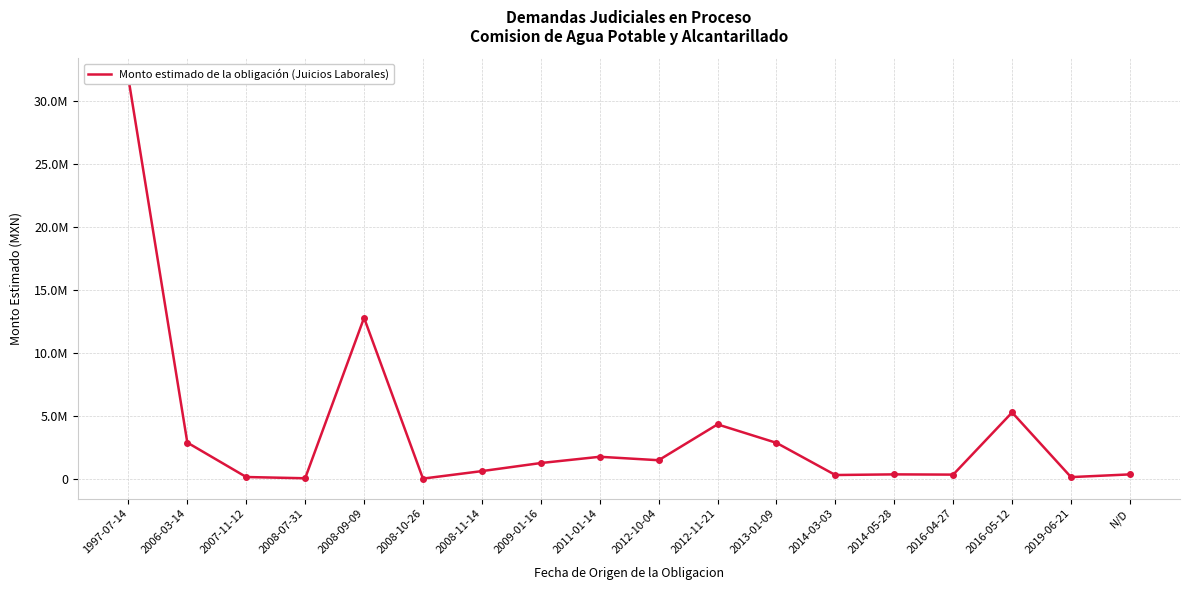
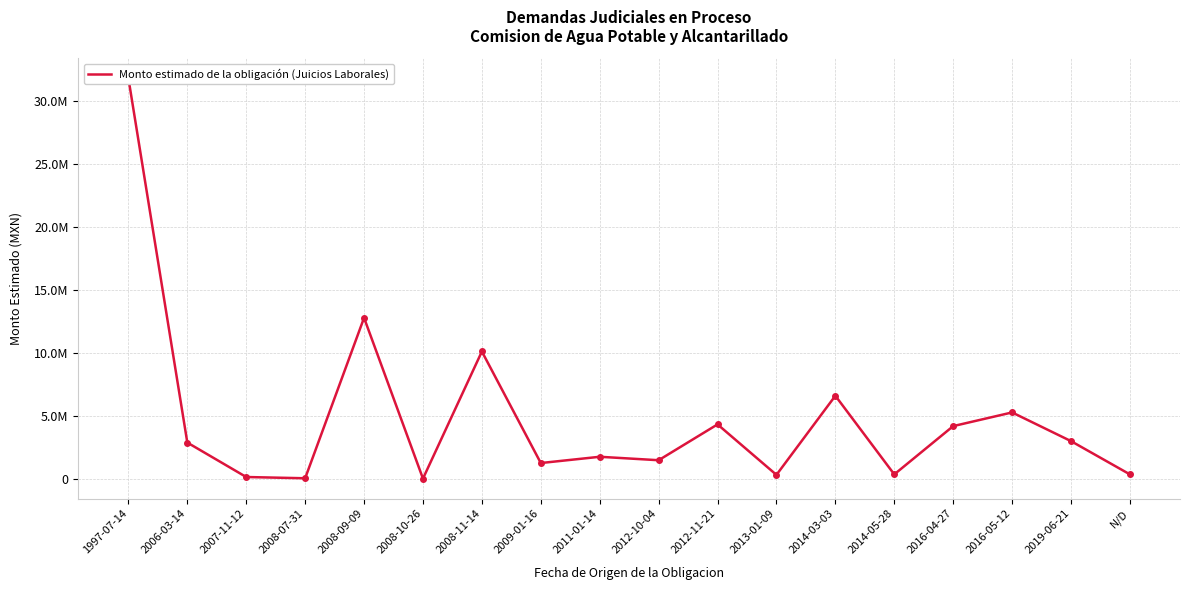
2008-11-14: 600000 -> 10100000
2013-01-09: 2900000 -> 300000
2014-03-03: 300000 -> 6600000
2016-04-27: 300000 -> 4200000
2019-06-21: 100000 -> 3000000
